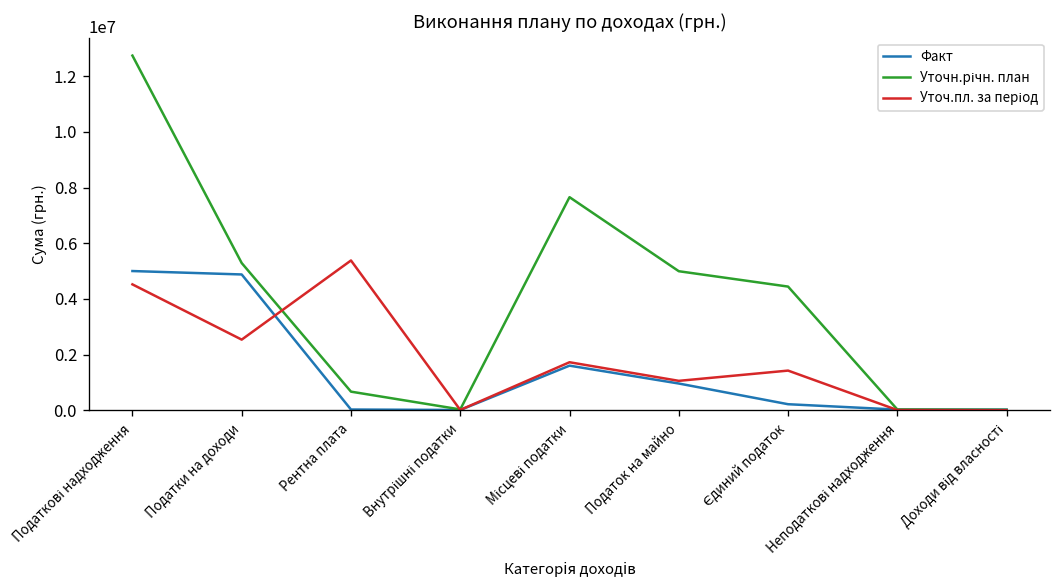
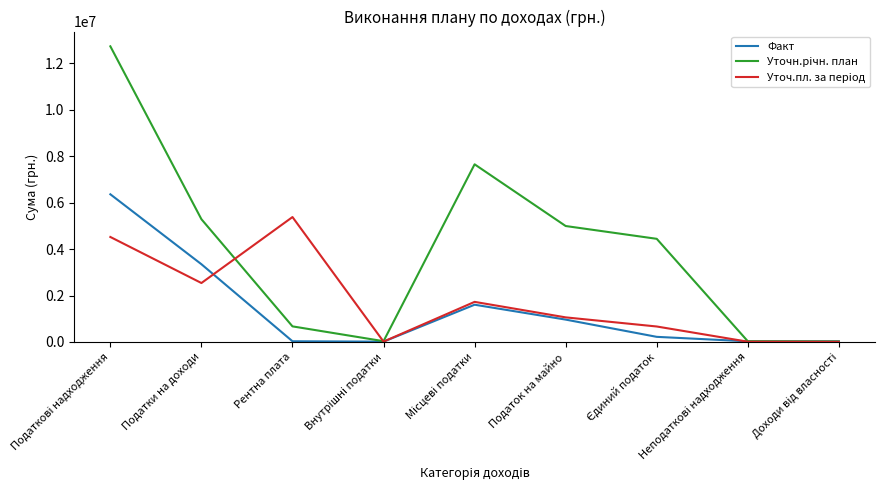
Факт, Податкові надходження: 5000000 -> 6400000
Факт, Податки на доходи: 4900000 -> 3400000
Уточ.пл. за період, Єдиний податок: 1400000 -> 700000
